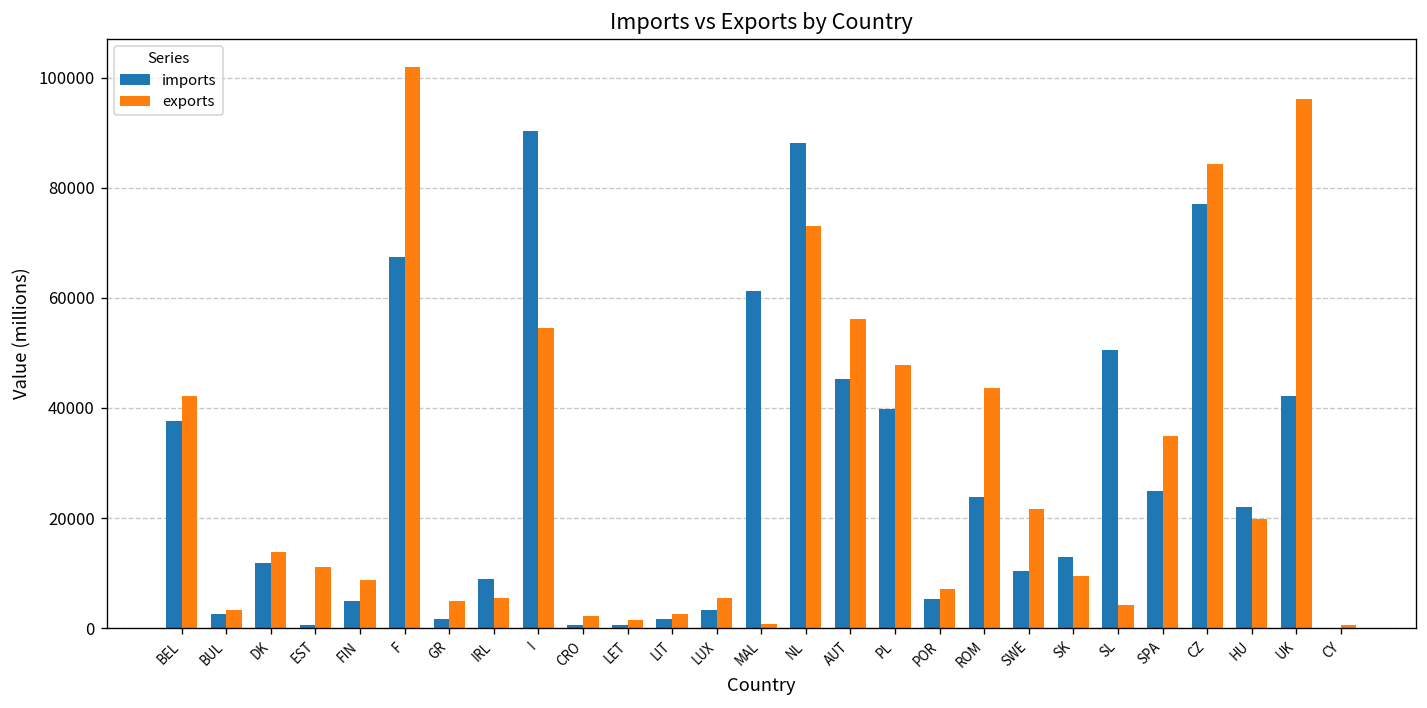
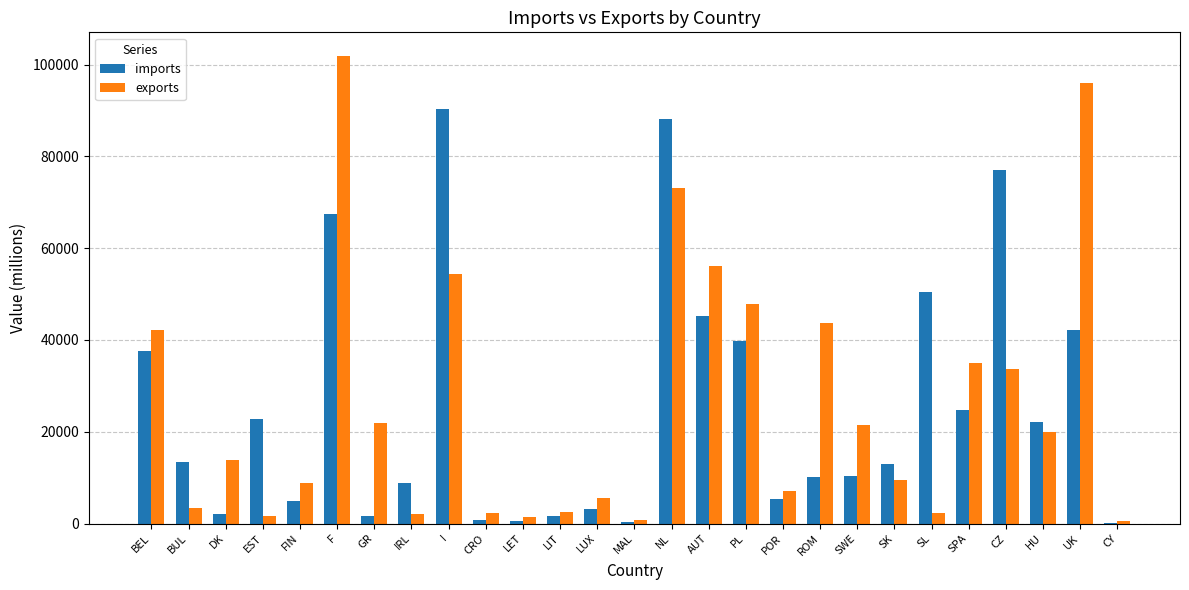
imports, BUL: 3000 -> 13000
imports, DK: 12000 -> 2000
imports, EST: 1000 -> 23000
exports, EST: 11000 -> 2000
exports, GR: 5000 -> 22000
exports, IRL: 5000 -> 2000
imports, MAL: 61000 -> 0
imports, ROM: 24000 -> 10000
exports, SL: 4000 -> 2000
exports, CZ: 84000 -> 34000
